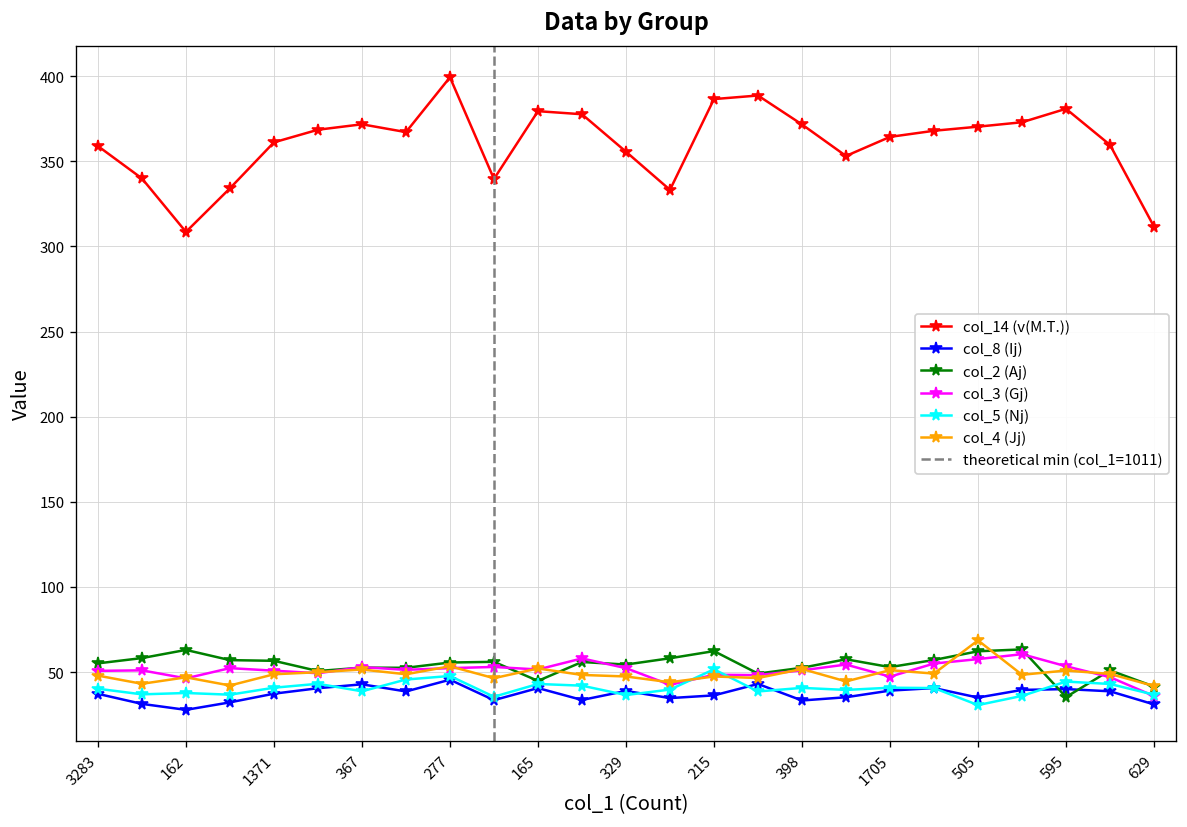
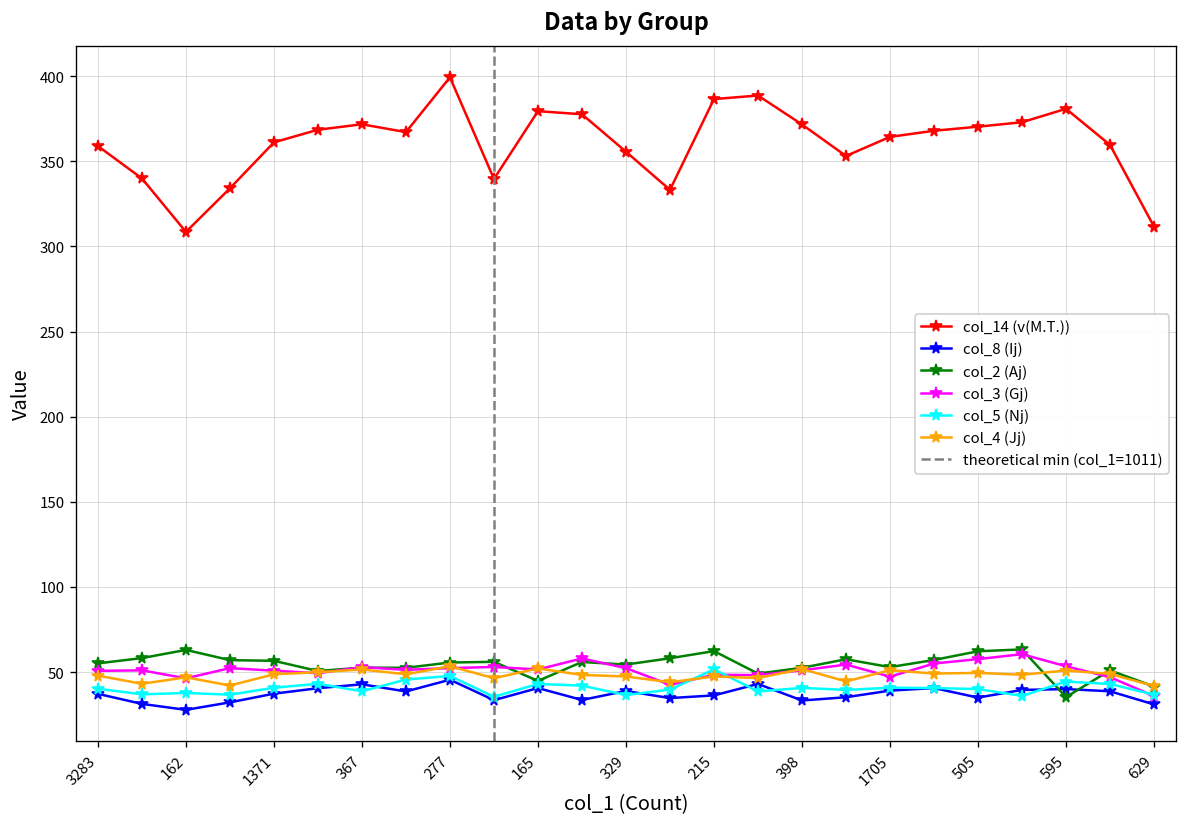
col_5 (Nj), 505: 31 -> 40
col_4 (Jj), 505: 69 -> 50
